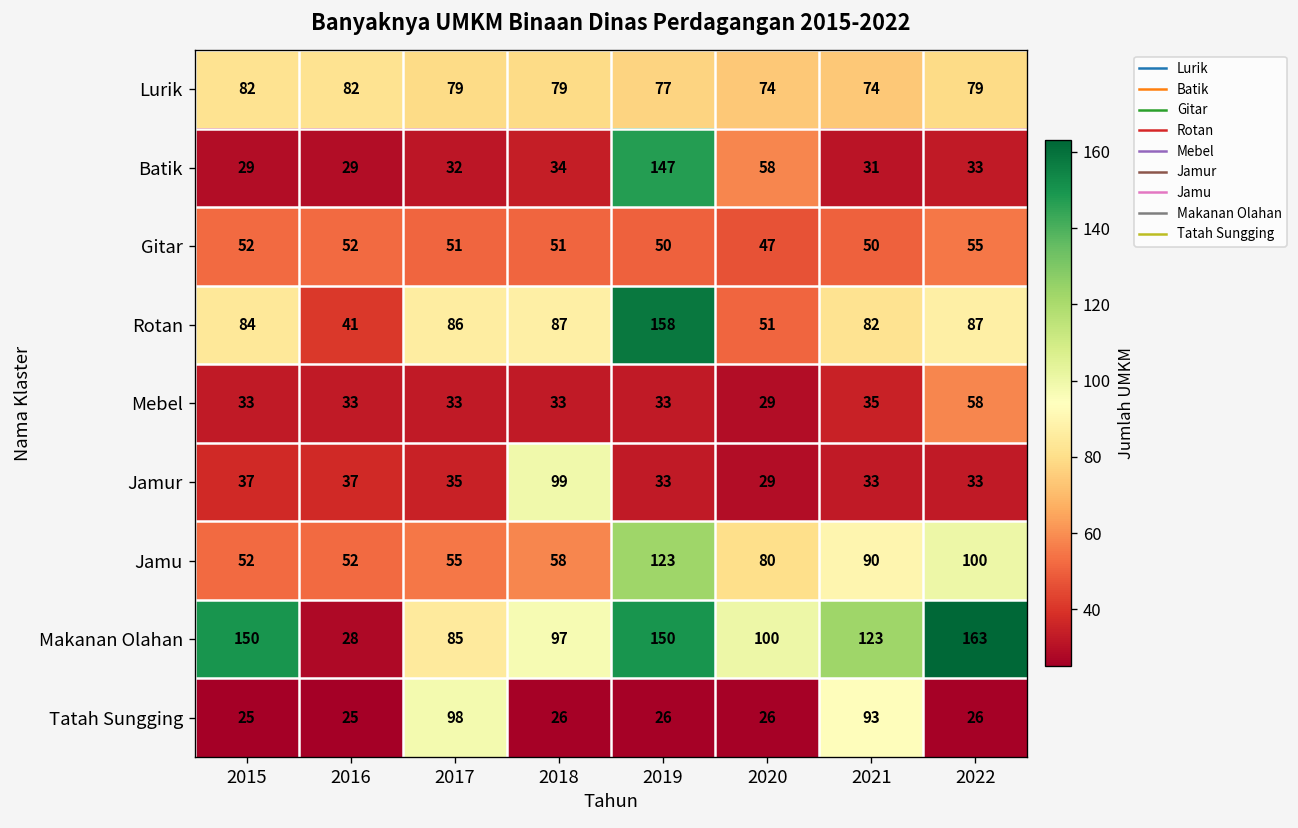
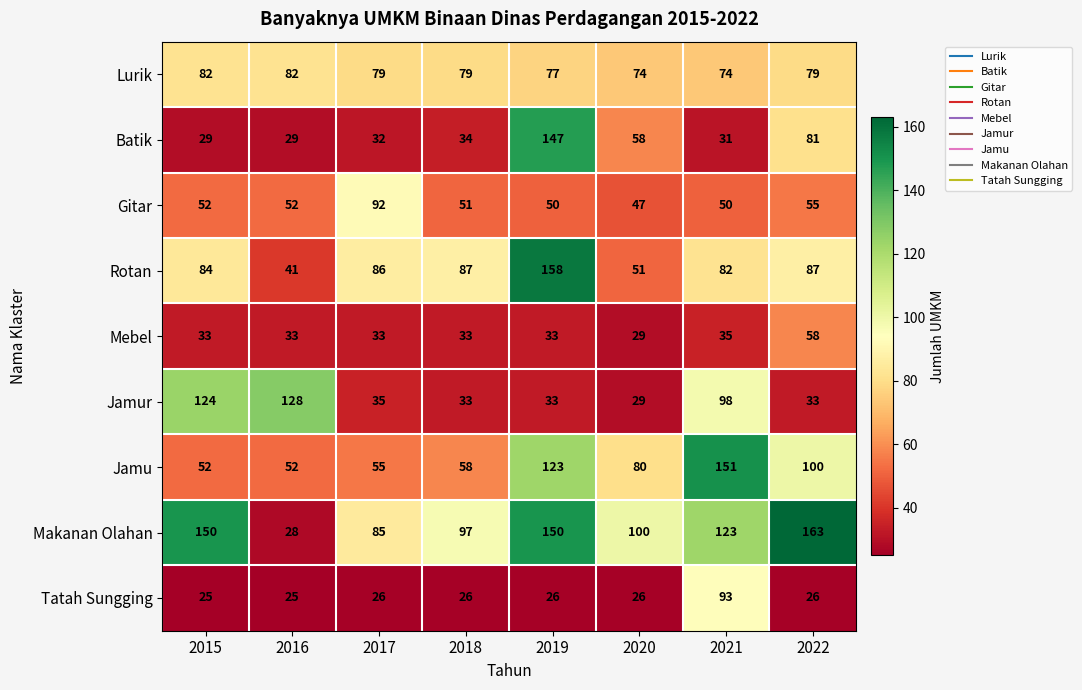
Batik, 2022: 33 -> 81
Gitar, 2017: 51 -> 92
Jamur, 2015: 37 -> 124
Jamur, 2016: 37 -> 128
Jamur, 2018: 99 -> 33
Jamur, 2021: 33 -> 98
Jamu, 2021: 90 -> 151
Tatah Sungging, 2017: 98 -> 26
